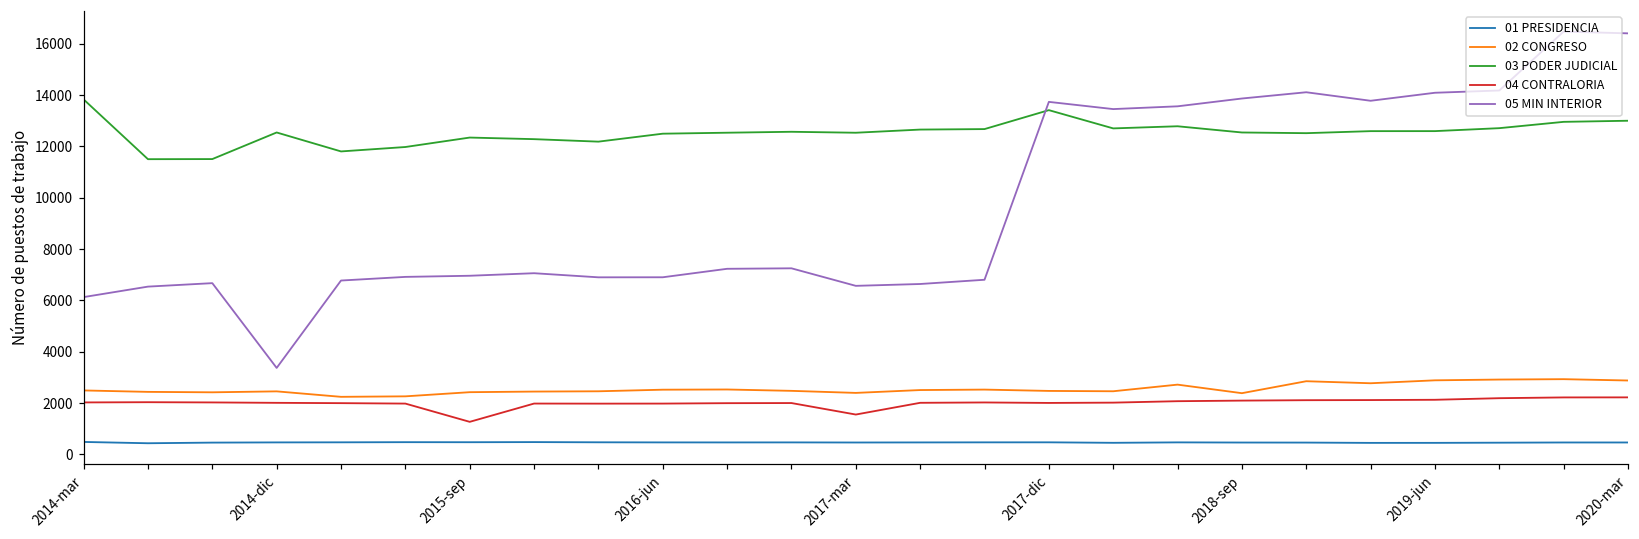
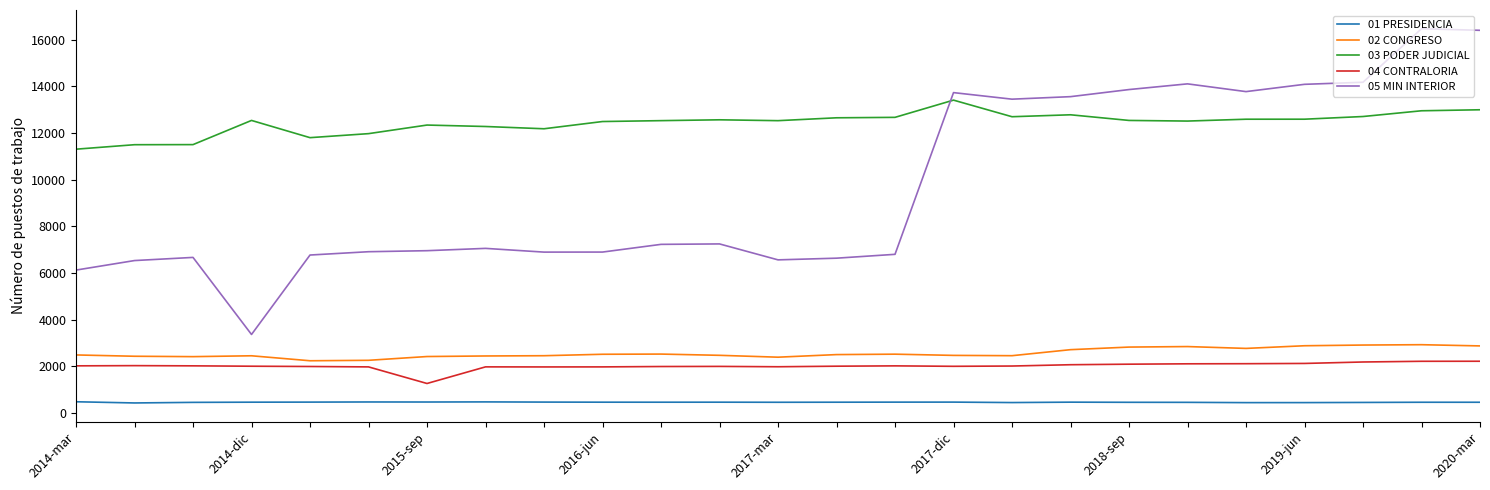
03 PODER JUDICIAL, 2014-mar: 13800 -> 11300
04 CONTRALORIA, 2017-mar: 1600 -> 2000
02 CONGRESO, 2018-sep: 2400 -> 2800
